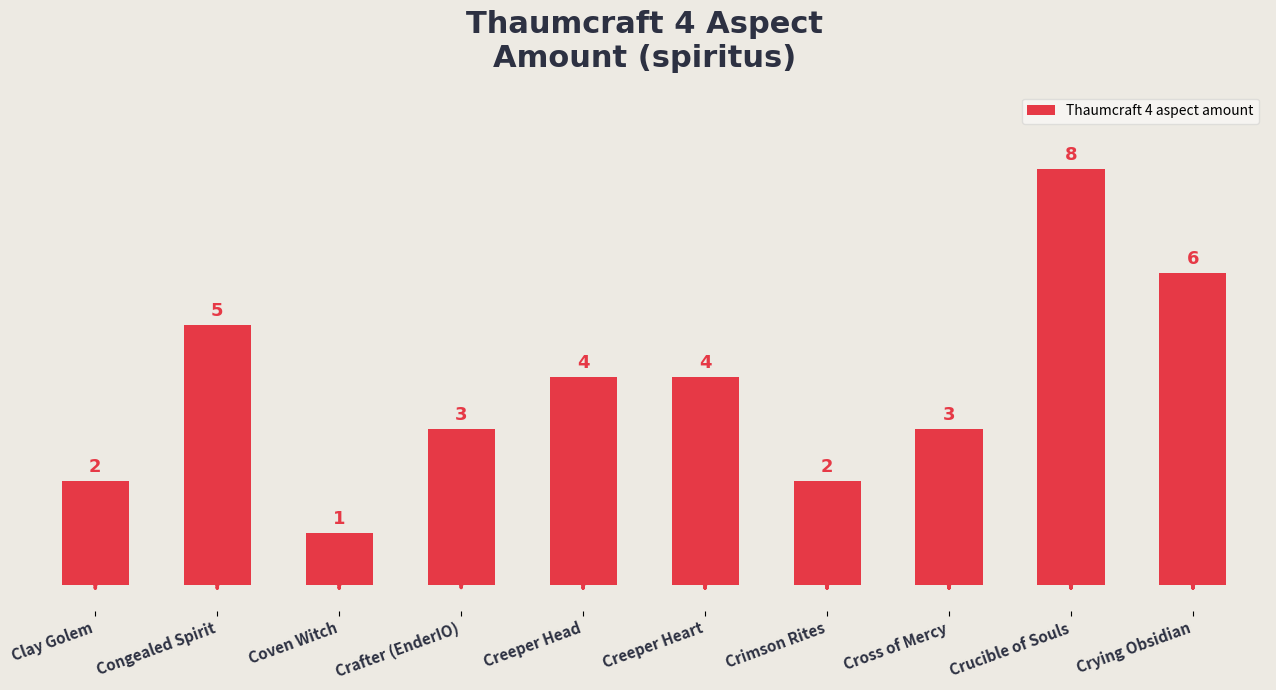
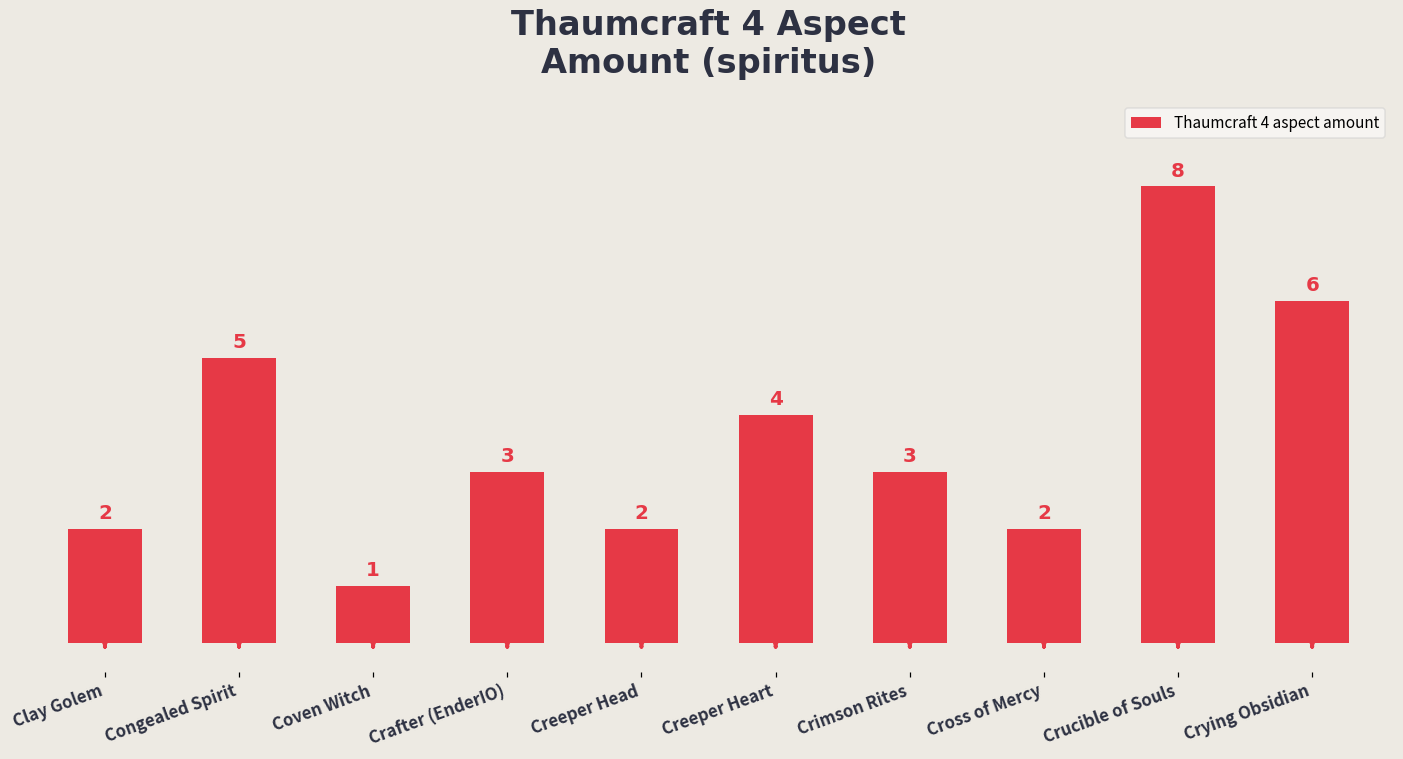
Creeper Head: 4 -> 2
Crimson Rites: 2 -> 3
Cross of Mercy: 3 -> 2
